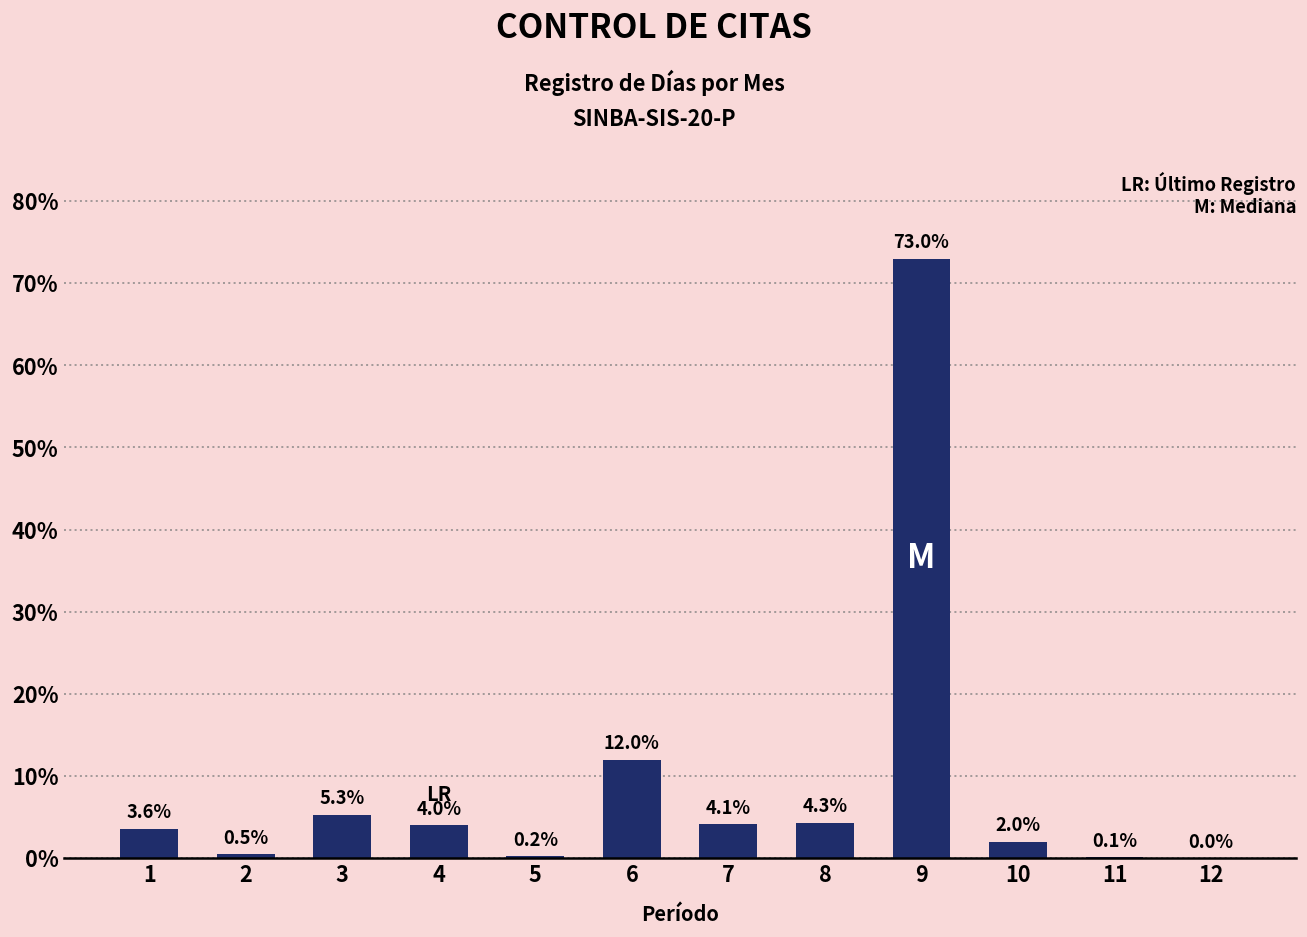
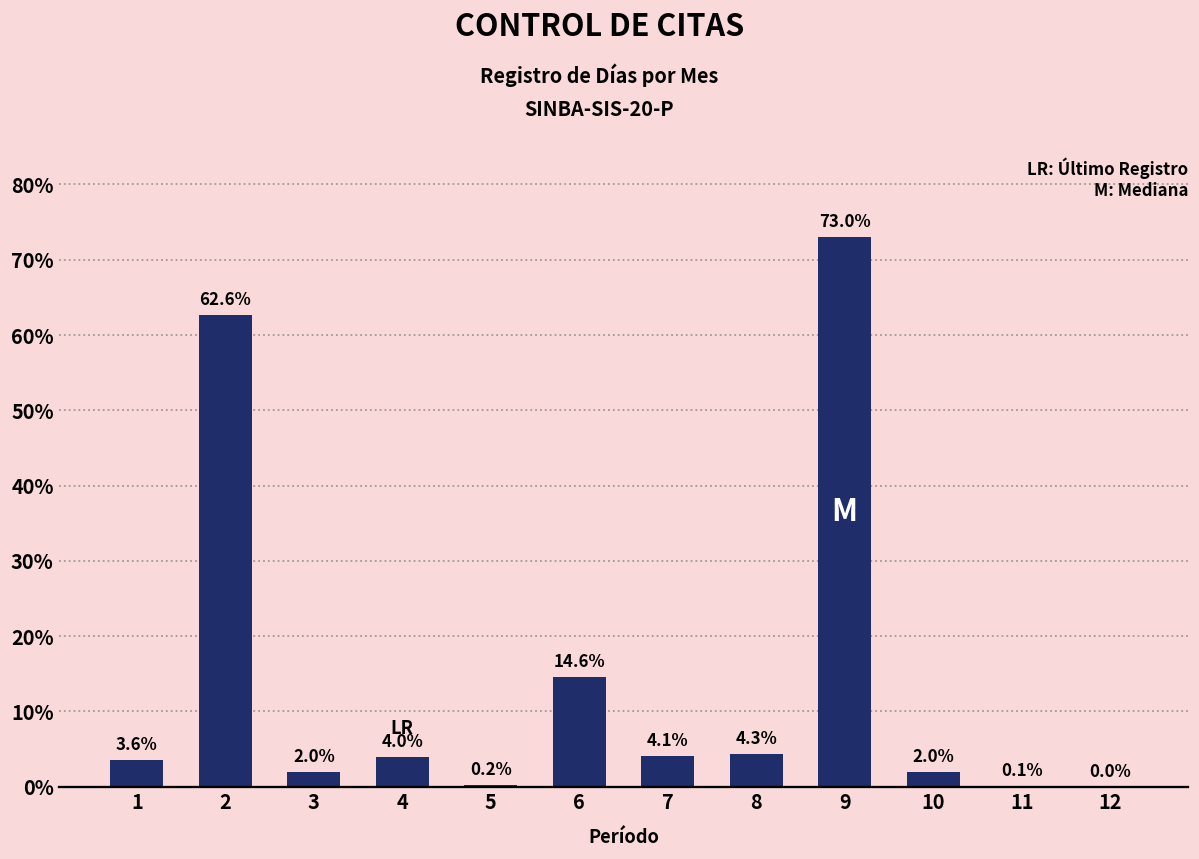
2: 0.5% -> 62.6%
3: 5.3% -> 2.0%
6: 12.0% -> 14.6%
